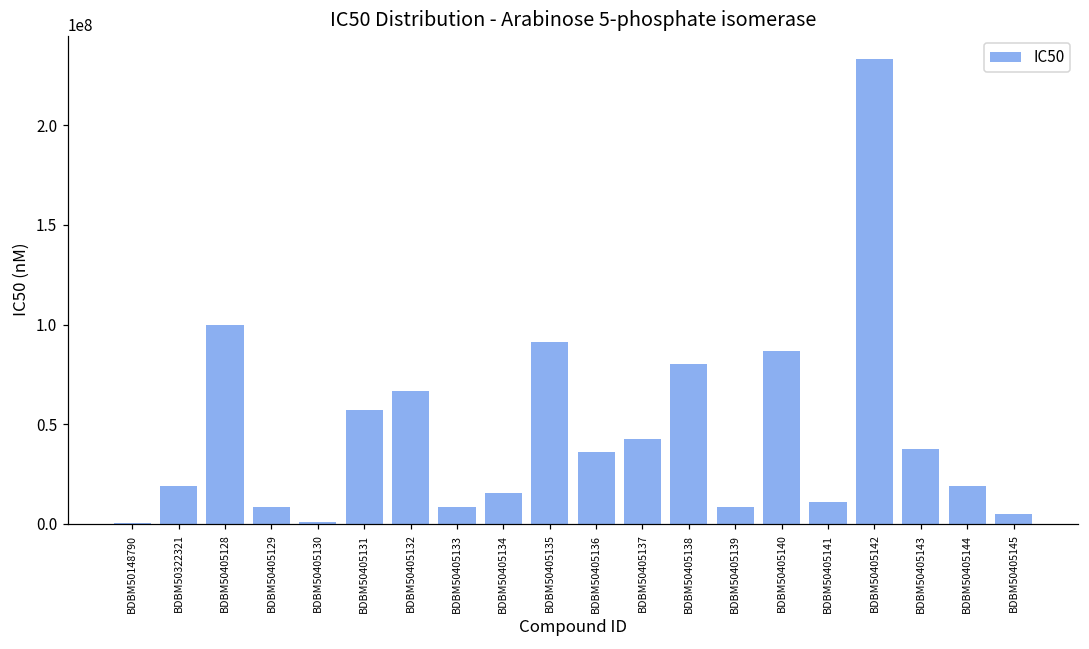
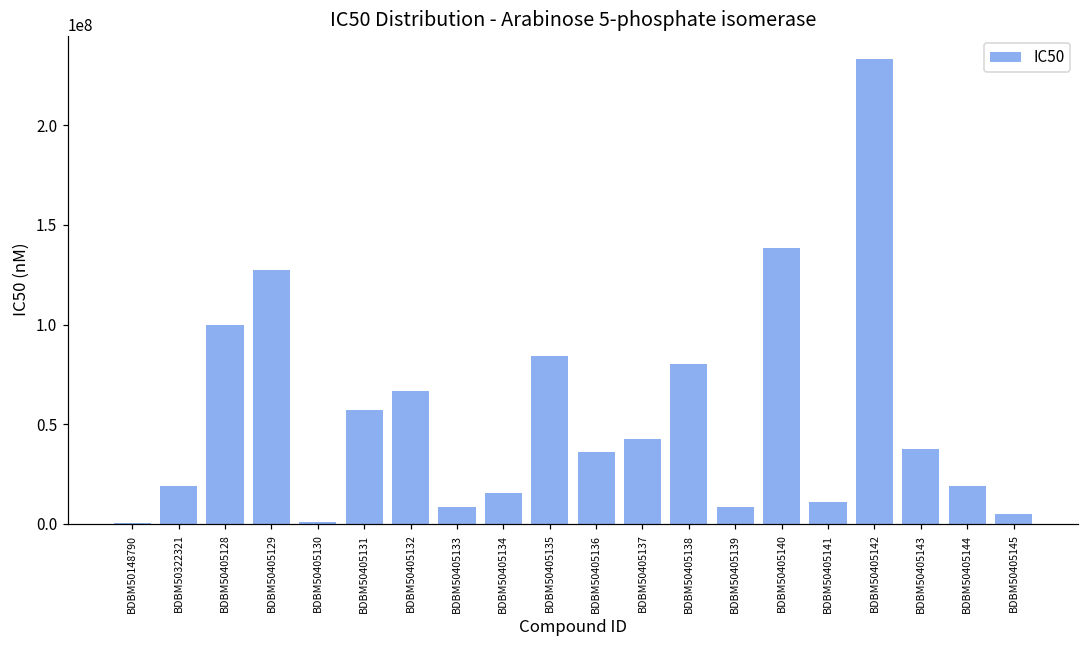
BDBM50405129: 9000000 -> 127000000
BDBM50405135: 91000000 -> 84000000
BDBM50405140: 87000000 -> 139000000
